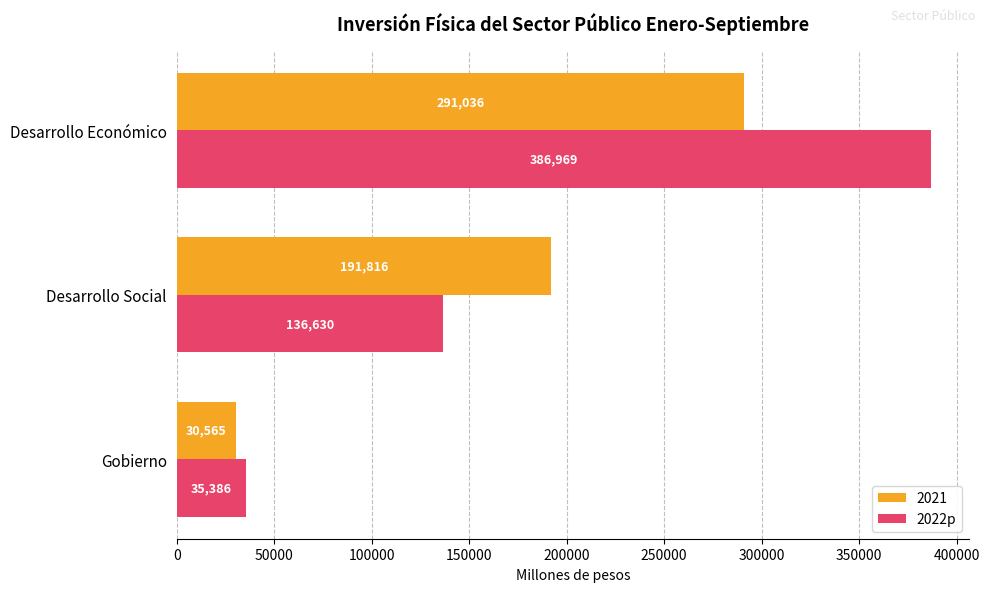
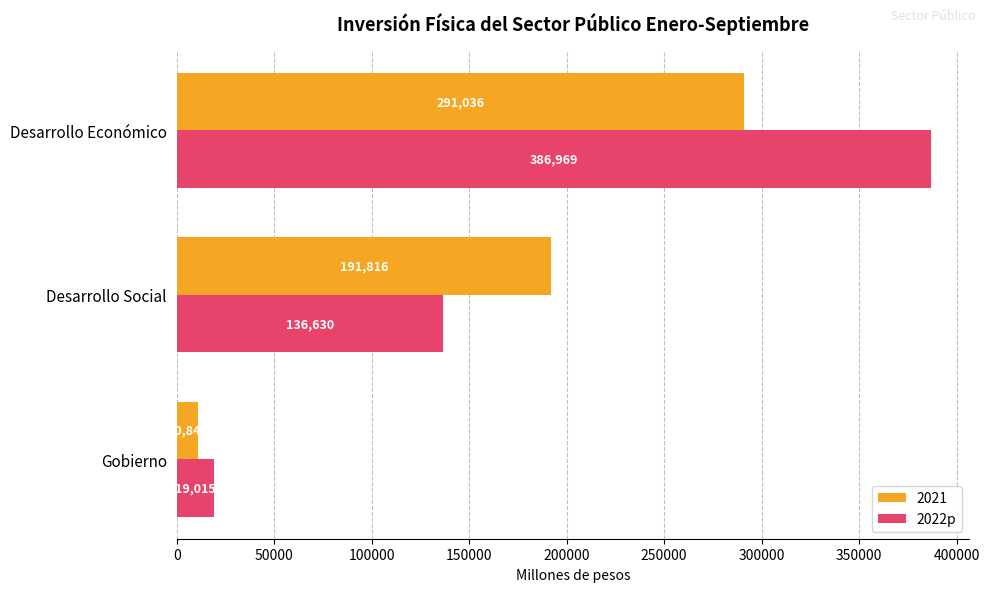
2021, Gobierno: 31000 -> 11000
2022p, Gobierno: 35,386 -> 19,015
